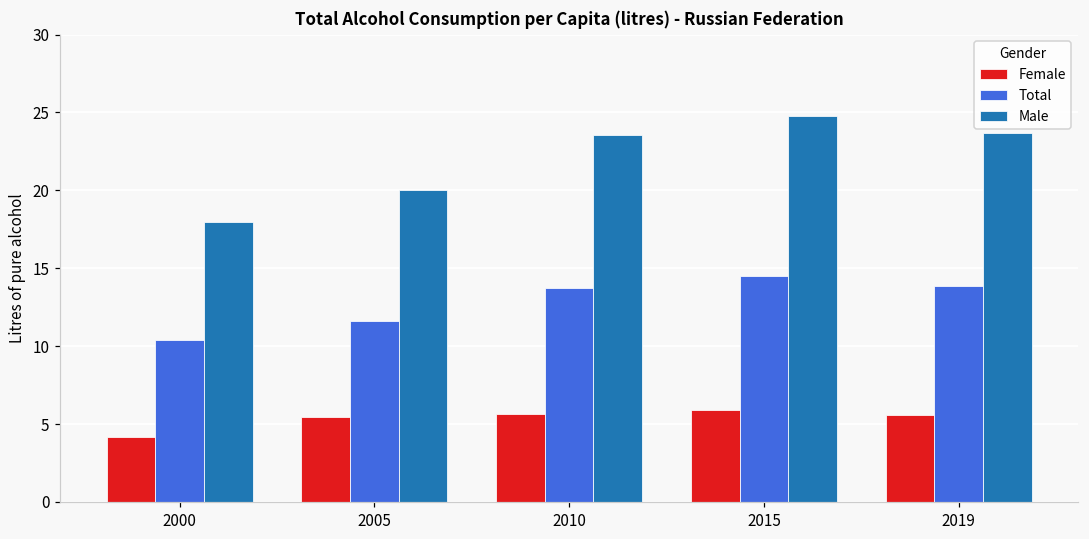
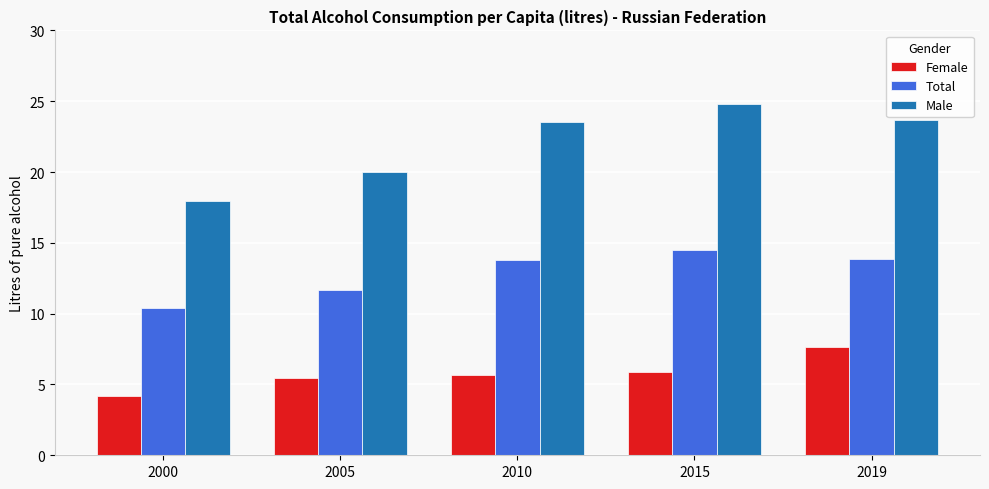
Female, 2019: 5.6 -> 7.6
